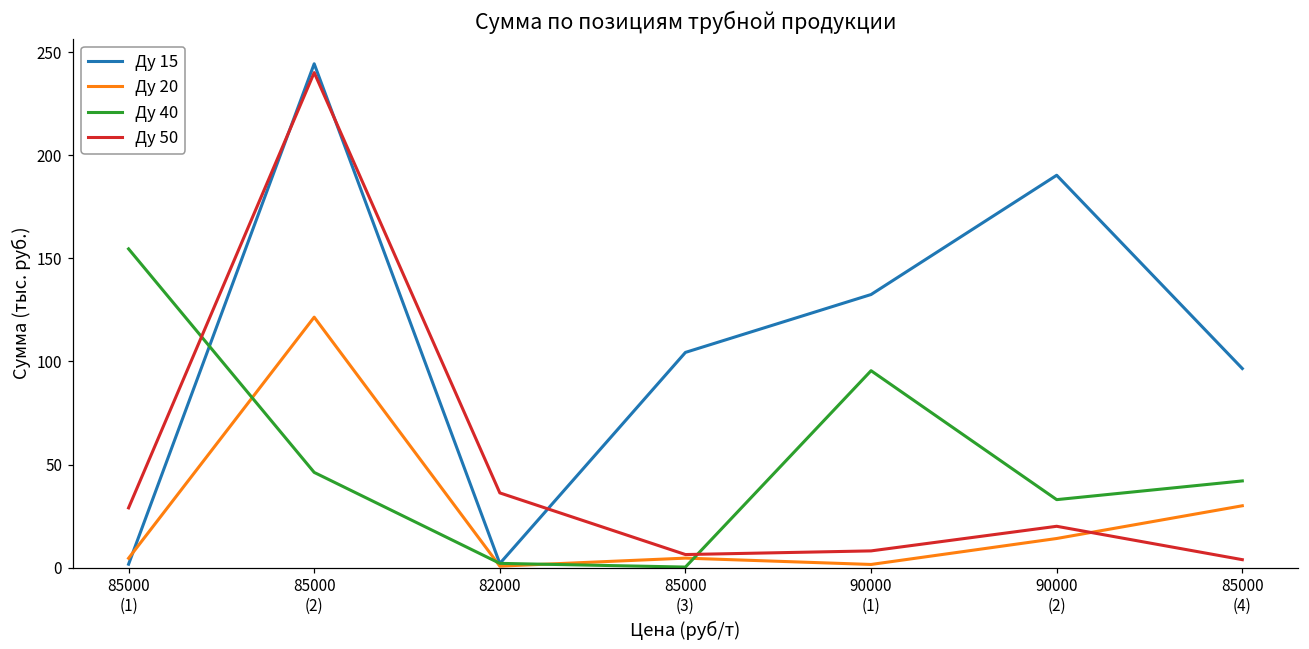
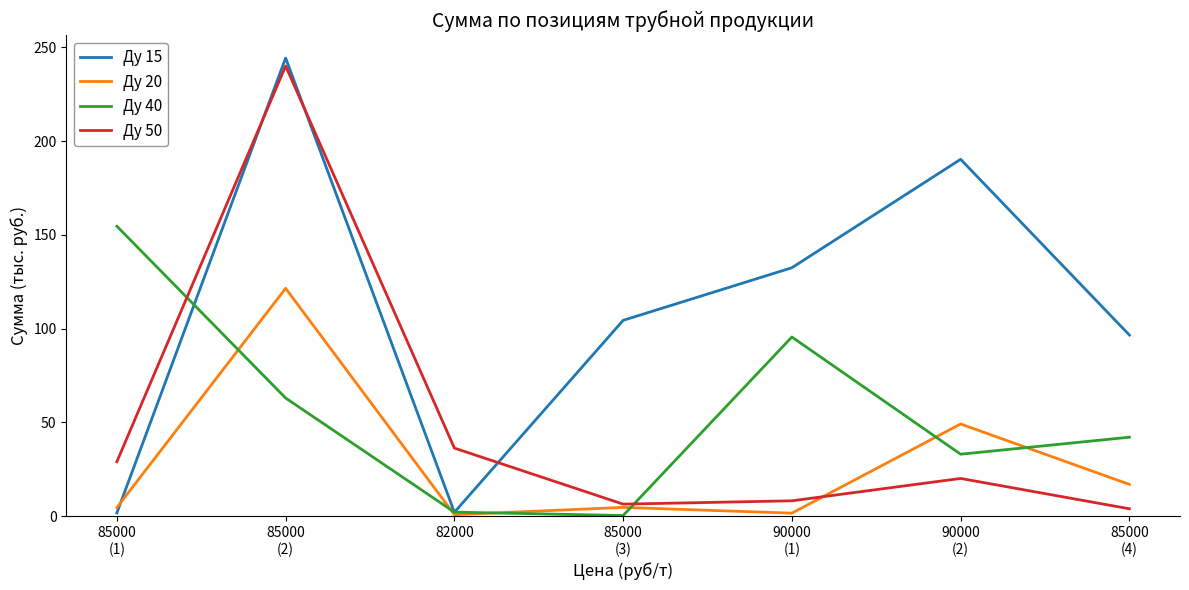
Ду 40, 85000 (2): 46 -> 63
Ду 20, 90000 (2): 14 -> 49
Ду 20, 85000 (4): 30 -> 17
